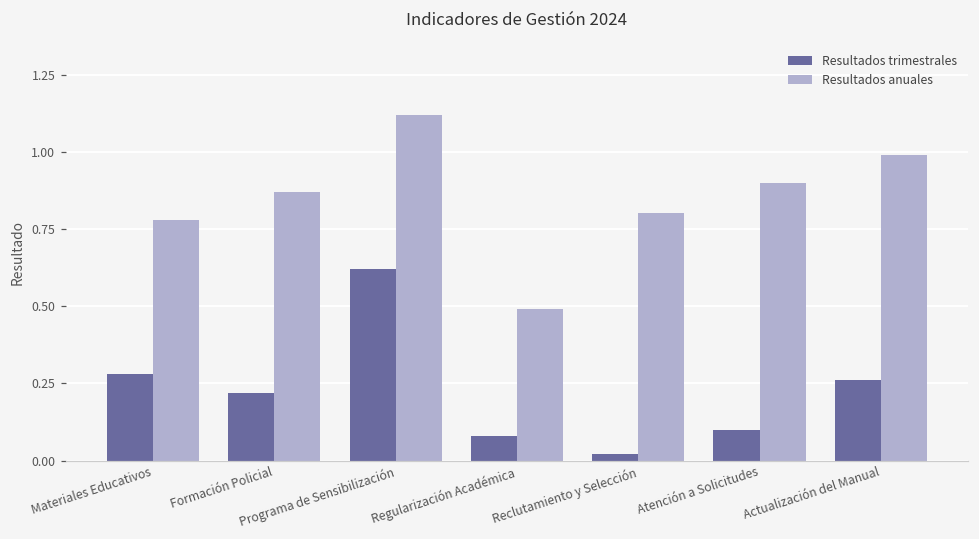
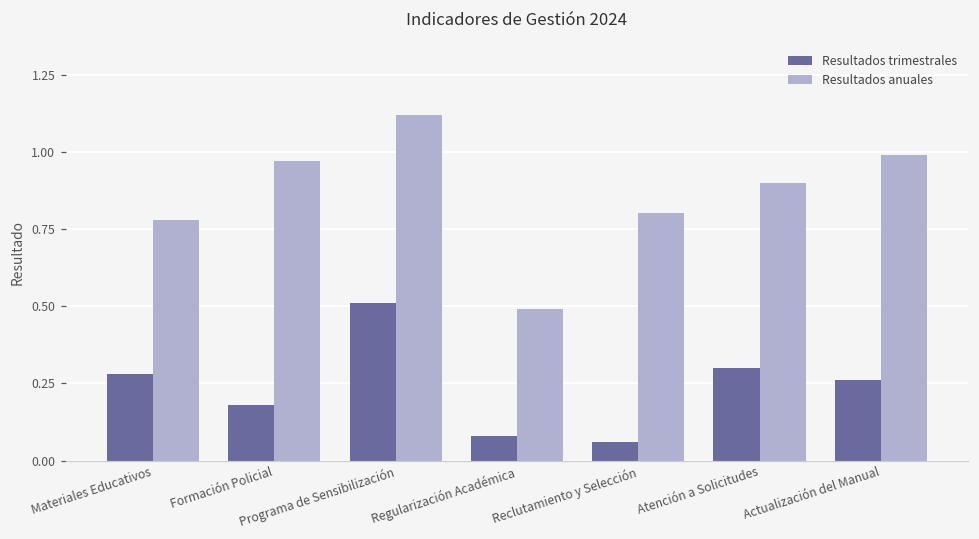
Resultados trimestrales, Formación Policial: 0.22 -> 0.18
Resultados anuales, Formación Policial: 0.87 -> 0.97
Resultados trimestrales, Programa de Sensibilización: 0.62 -> 0.51
Resultados trimestrales, Reclutamiento y Selección: 0.02 -> 0.06
Resultados trimestrales, Atención a Solicitudes: 0.1 -> 0.3
